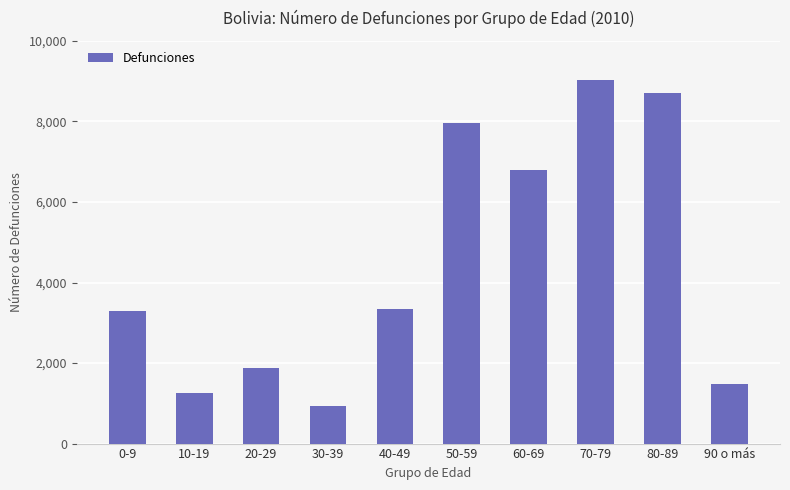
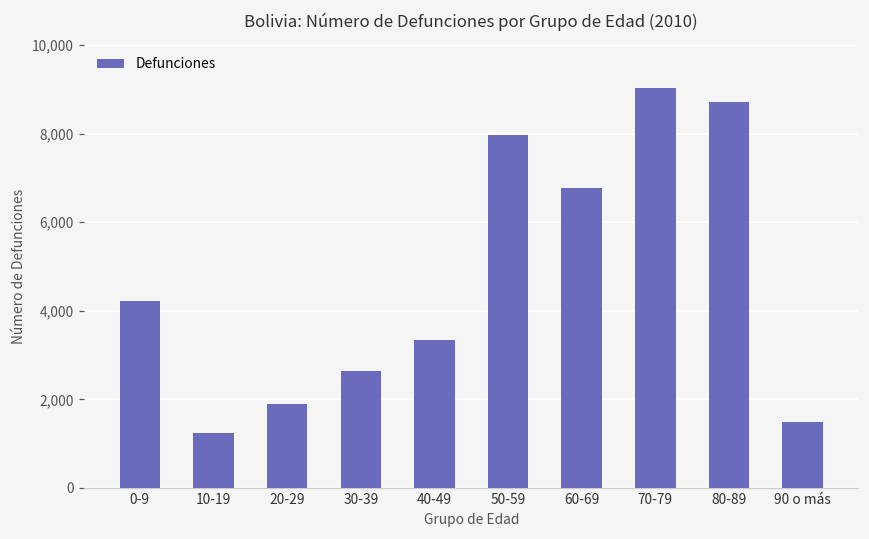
0-9: 3,300 -> 4,200
30-39: 900 -> 2,600
